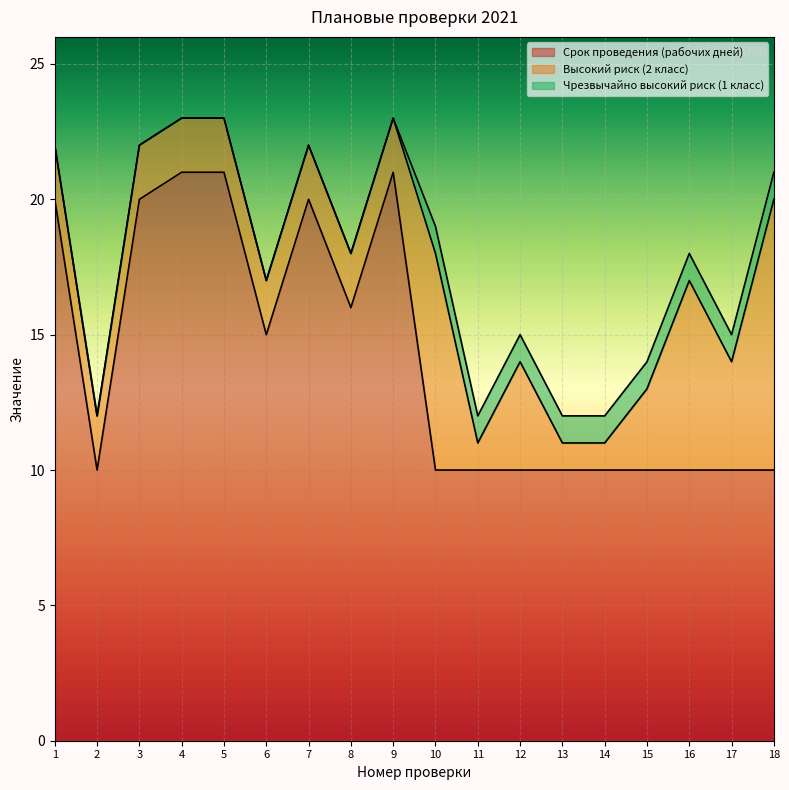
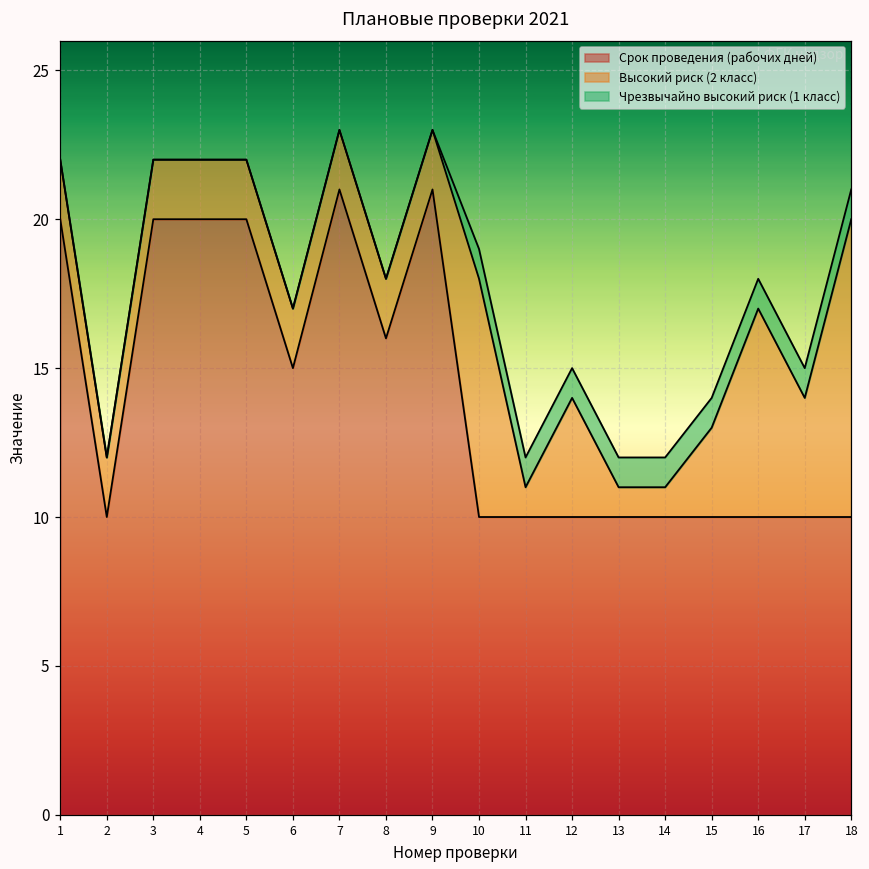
Срок проведения (рабочих дней), 4: 21 -> 20
Срок проведения (рабочих дней), 5: 21 -> 20
Срок проведения (рабочих дней), 7: 20 -> 21
